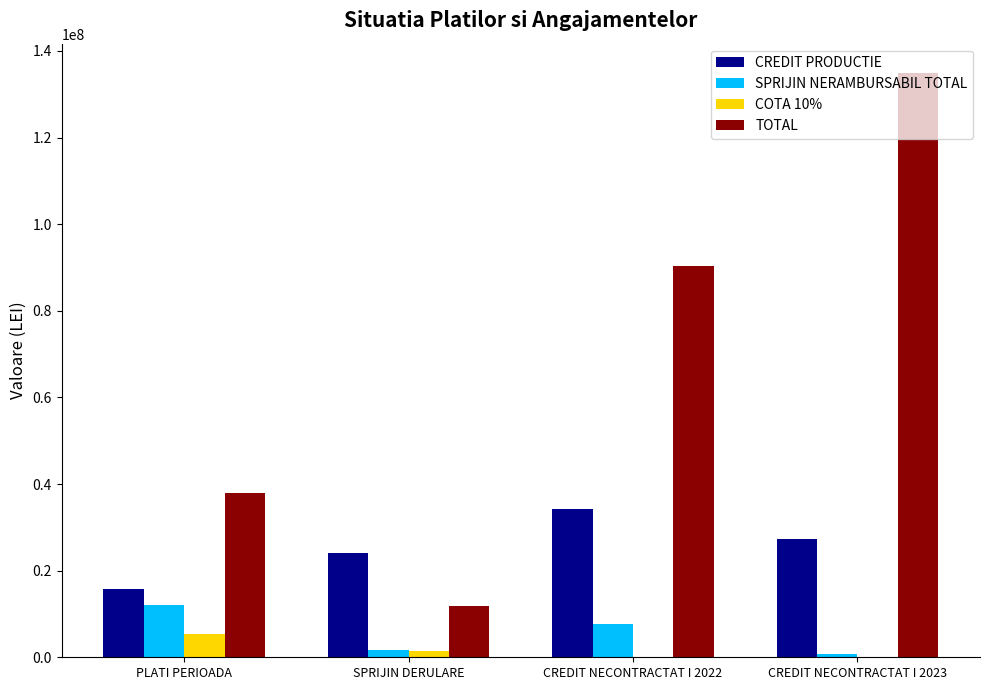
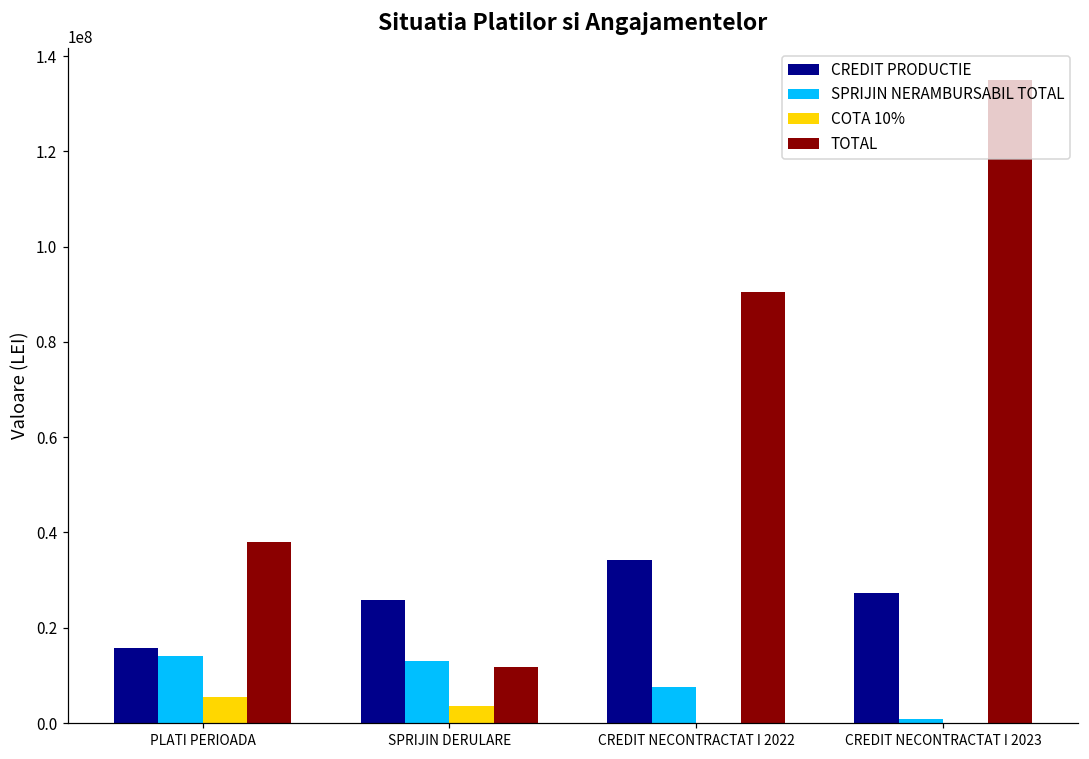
SPRIJIN NERAMBURSABIL TOTAL, PLATI PERIOADA: 12000000 -> 14000000
CREDIT PRODUCTIE, SPRIJIN DERULARE: 24000000 -> 26000000
SPRIJIN NERAMBURSABIL TOTAL, SPRIJIN DERULARE: 2000000 -> 13000000
COTA 10%, SPRIJIN DERULARE: 1000000 -> 4000000
